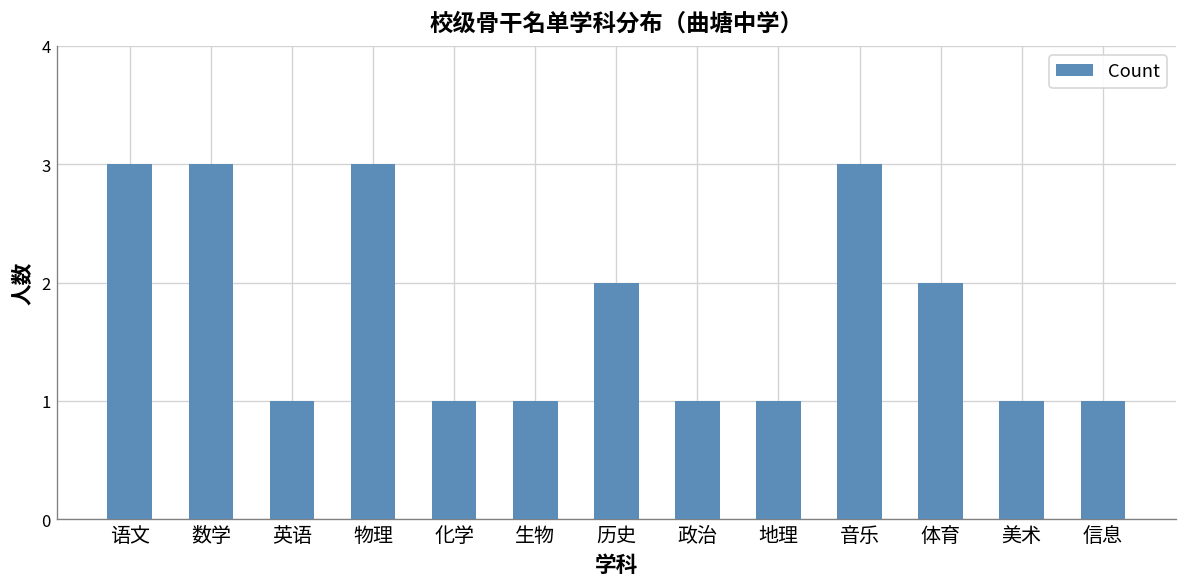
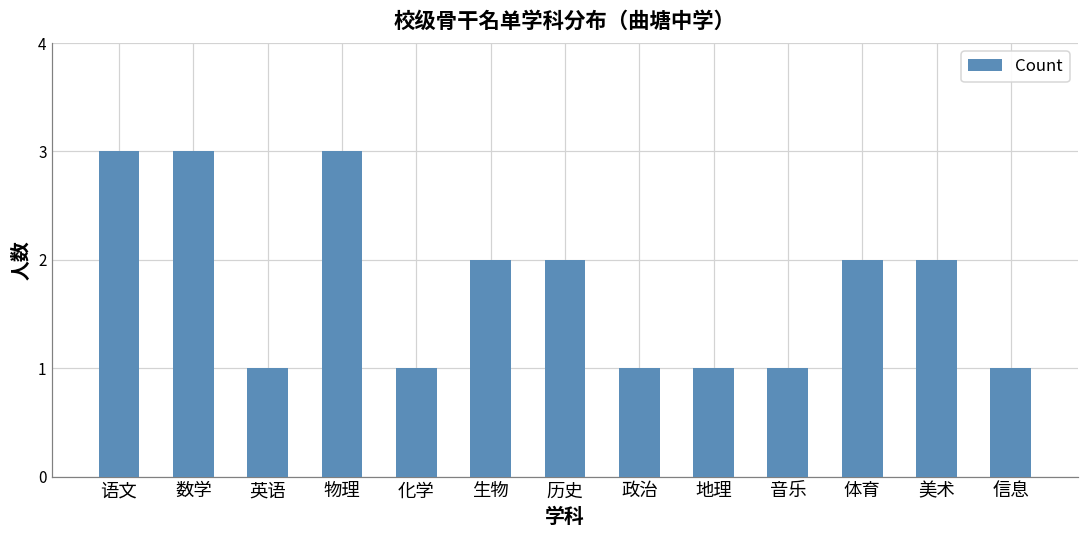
生物: 1 -> 2
音乐: 3 -> 1
美术: 1 -> 2
